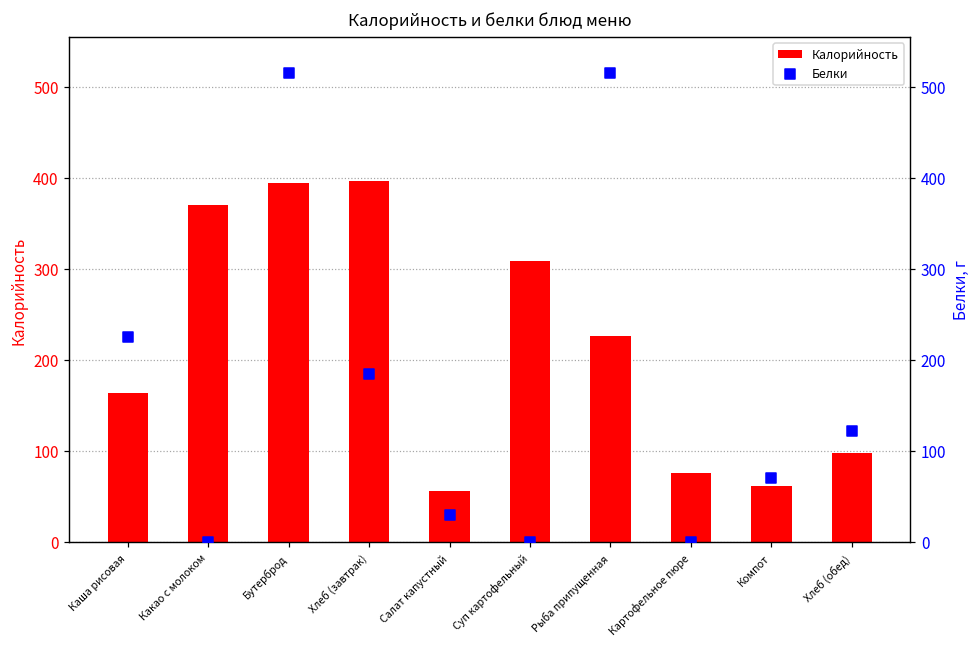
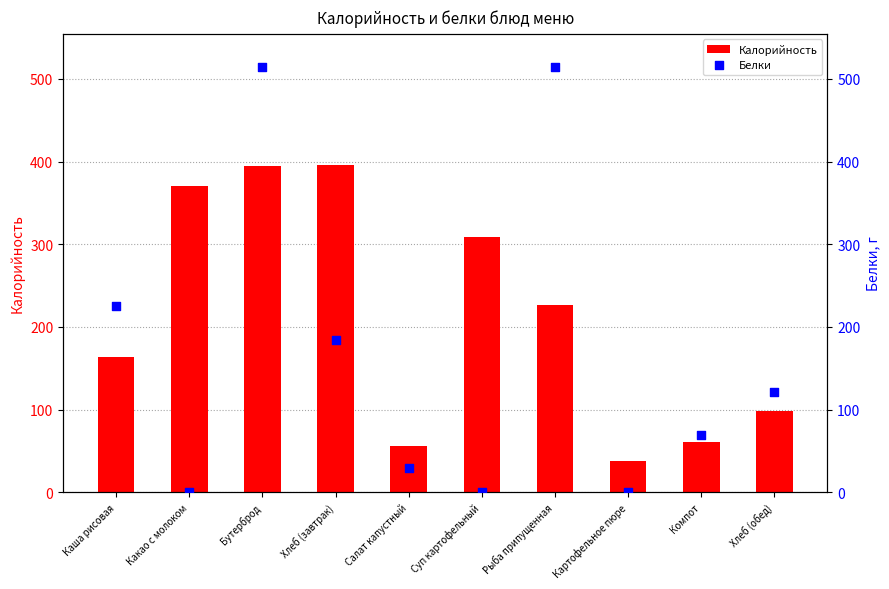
Калорийность, Картофельное пюре: 80 -> 40
